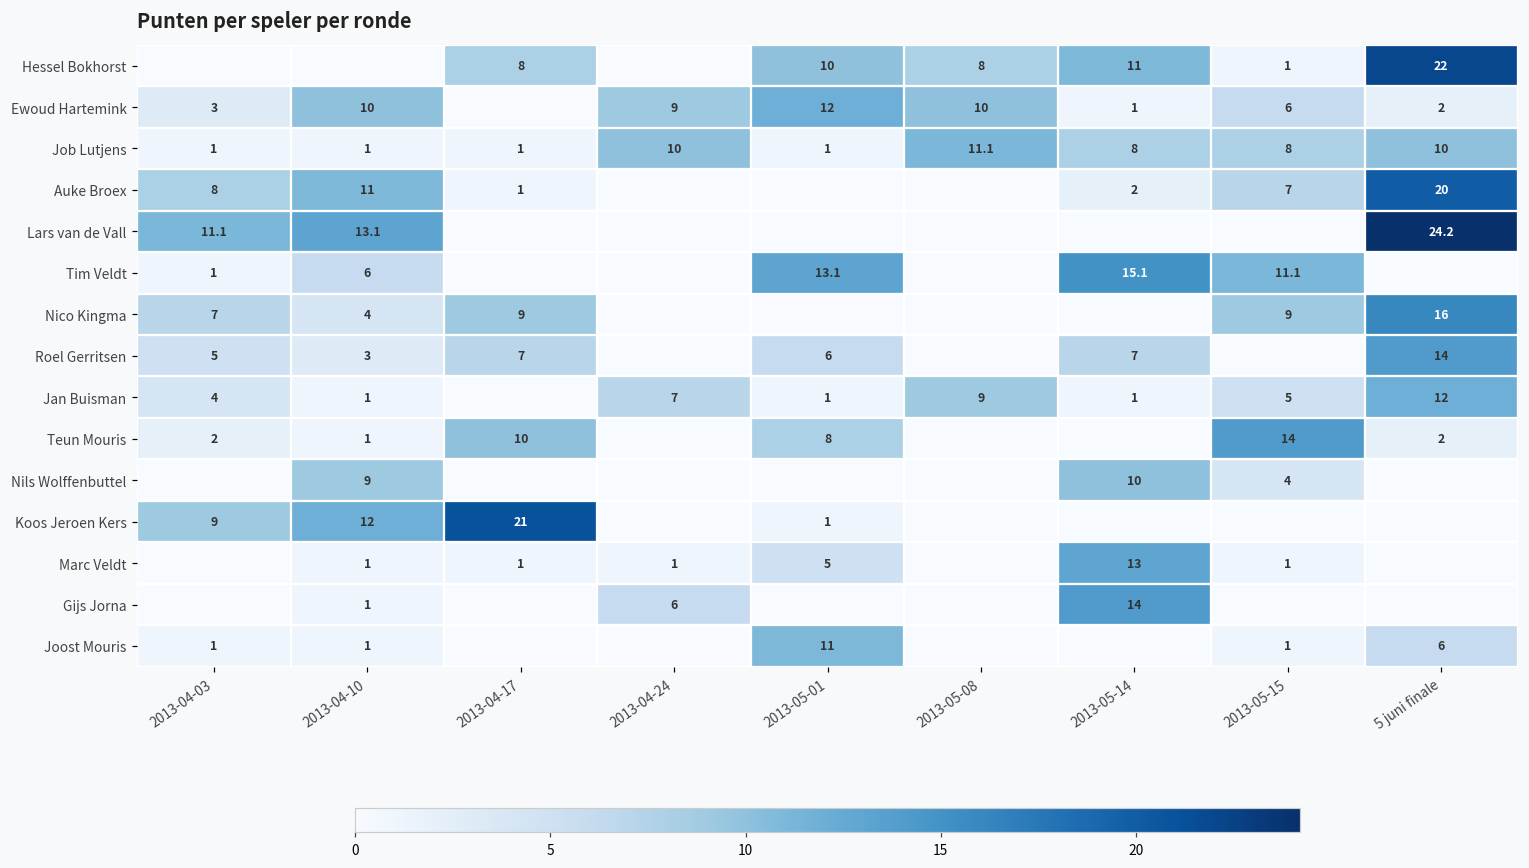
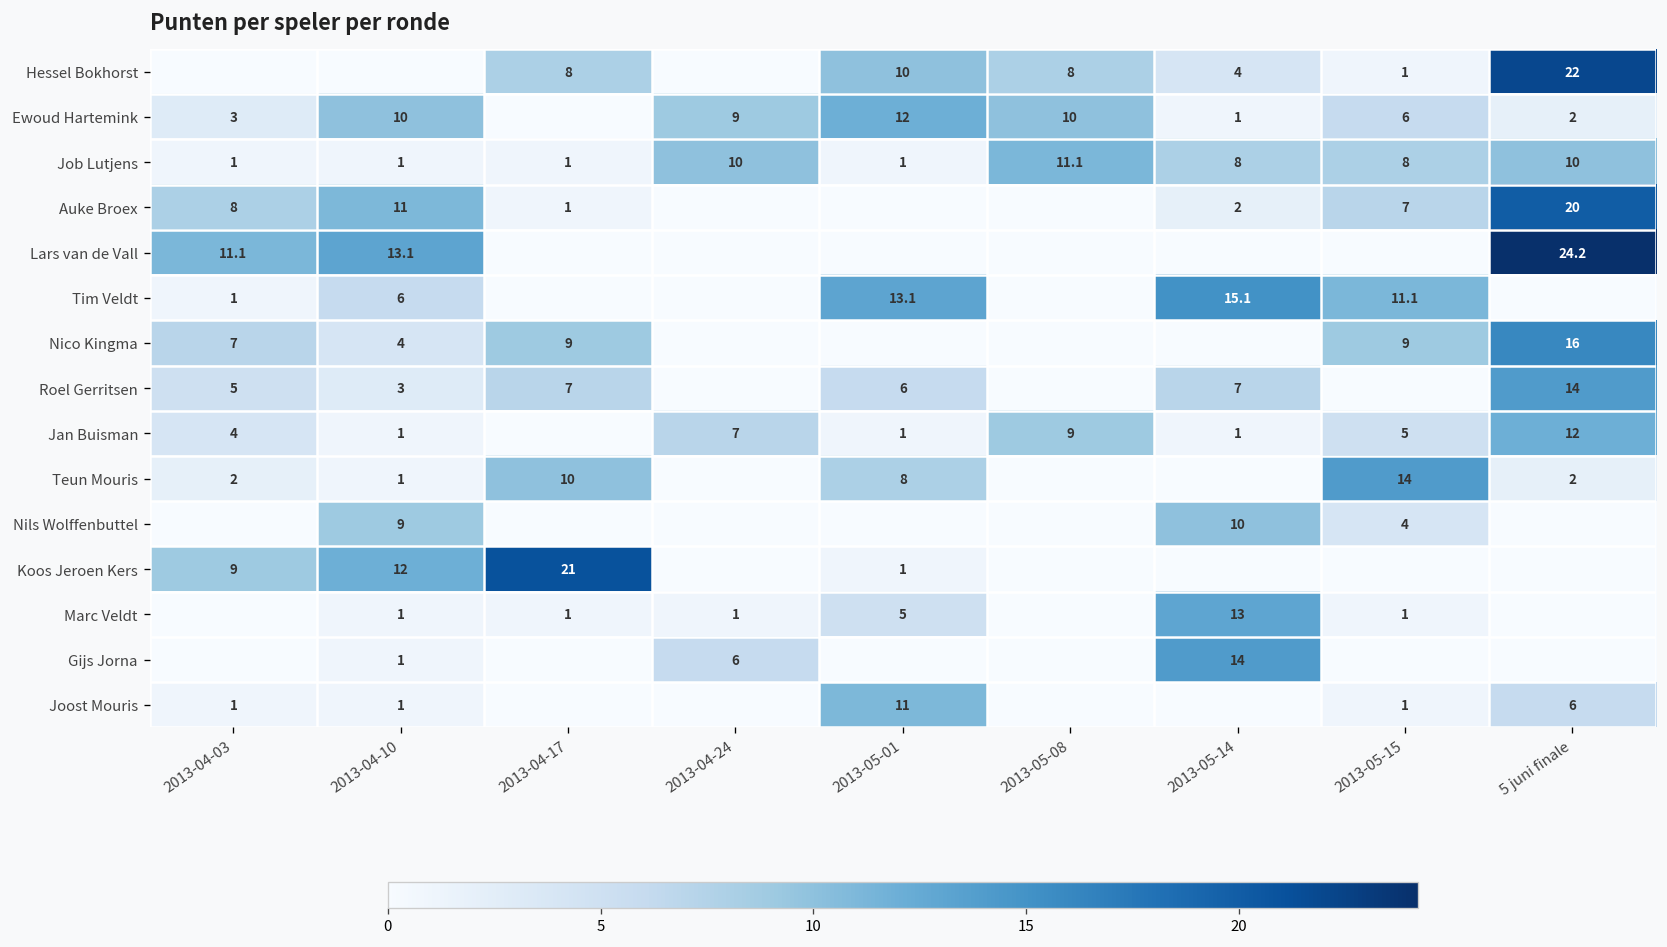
Hessel Bokhorst, 2013-05-14: 11 -> 4
